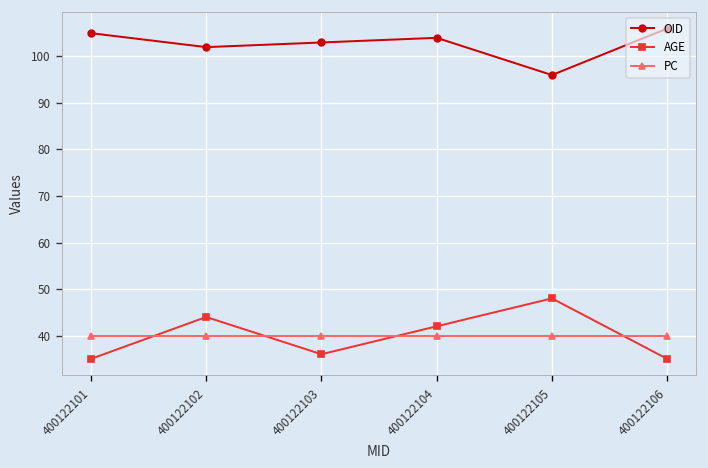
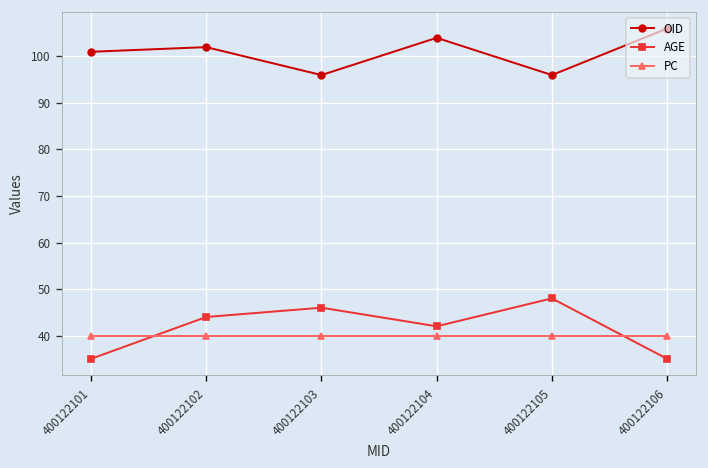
OID, 400122101: 105 -> 101
OID, 400122103: 103 -> 96
AGE, 400122103: 36 -> 46
